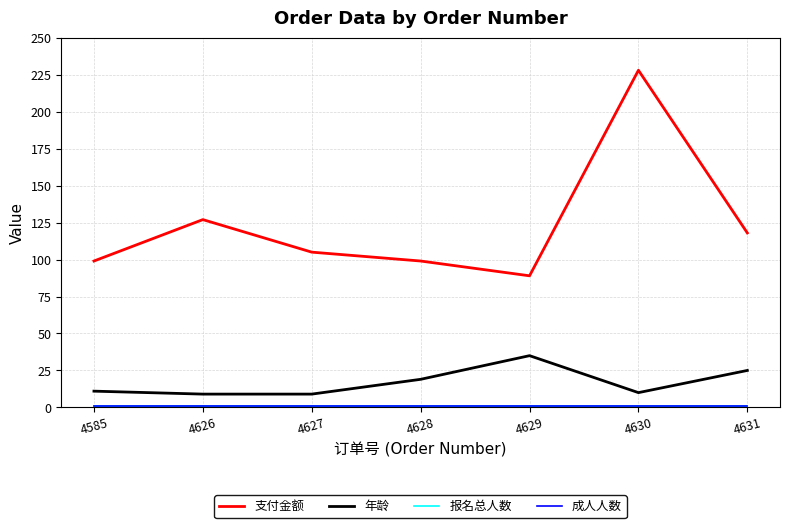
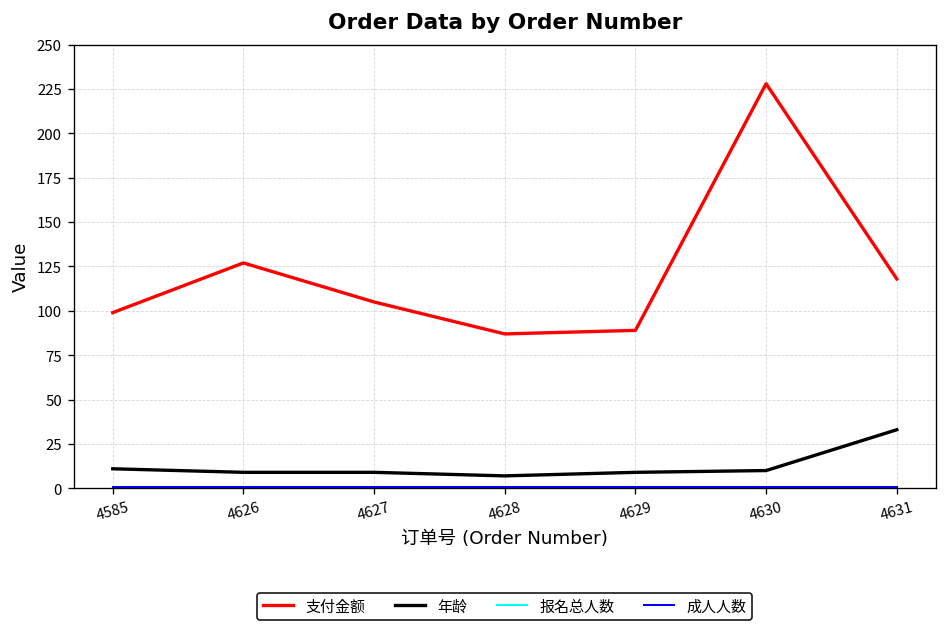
支付金额, 4628: 99 -> 87
年龄, 4628: 19 -> 7
年龄, 4629: 35 -> 9
年龄, 4631: 25 -> 33
